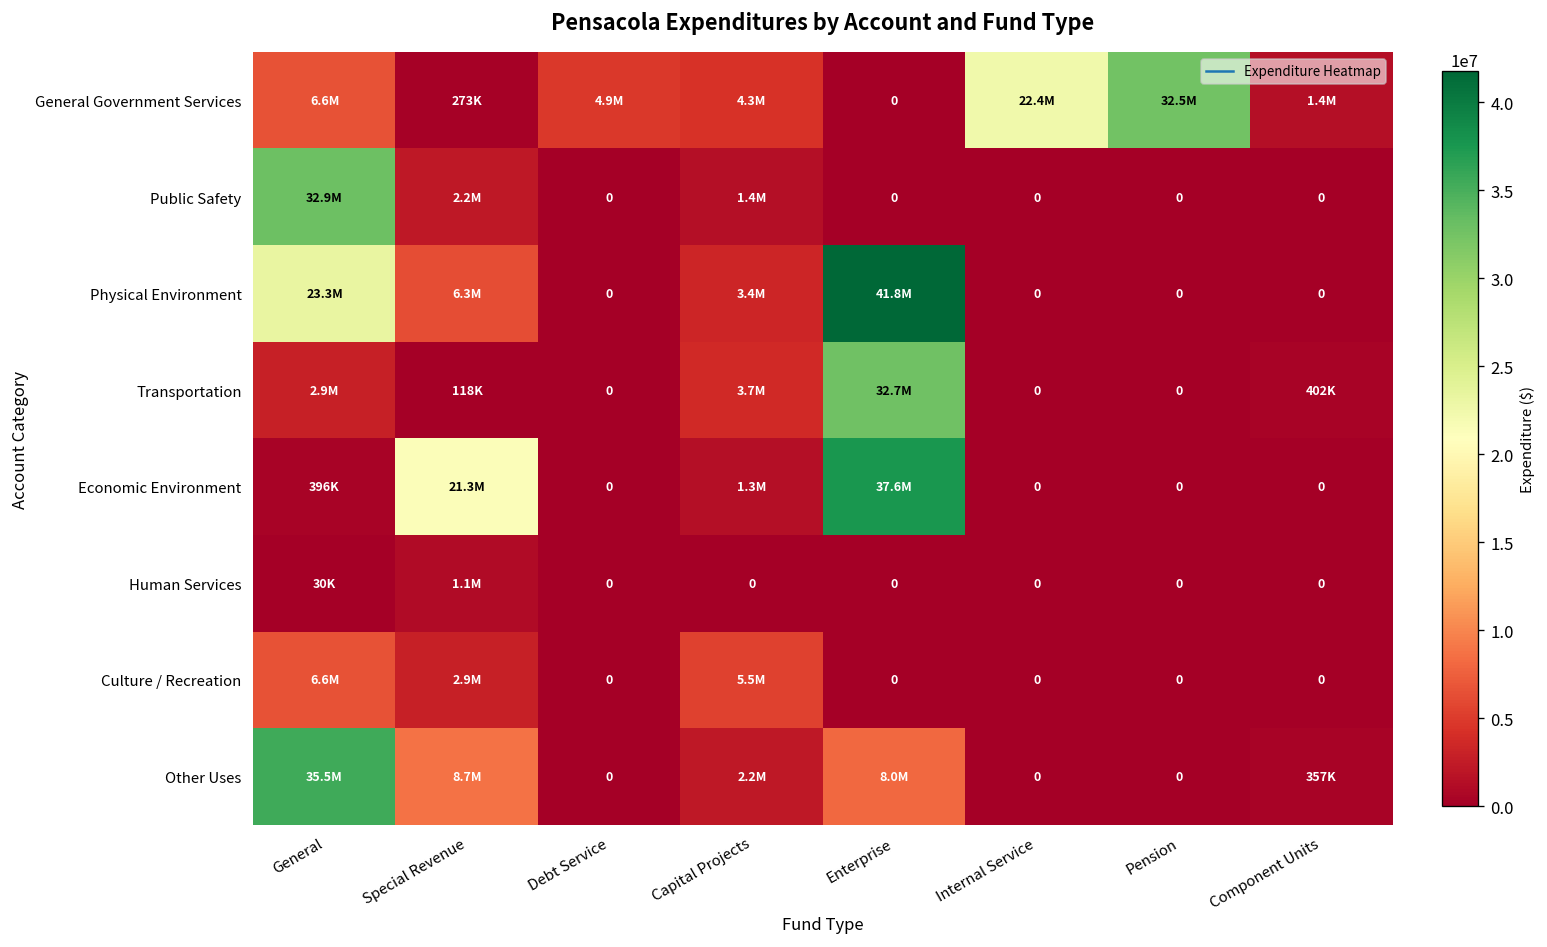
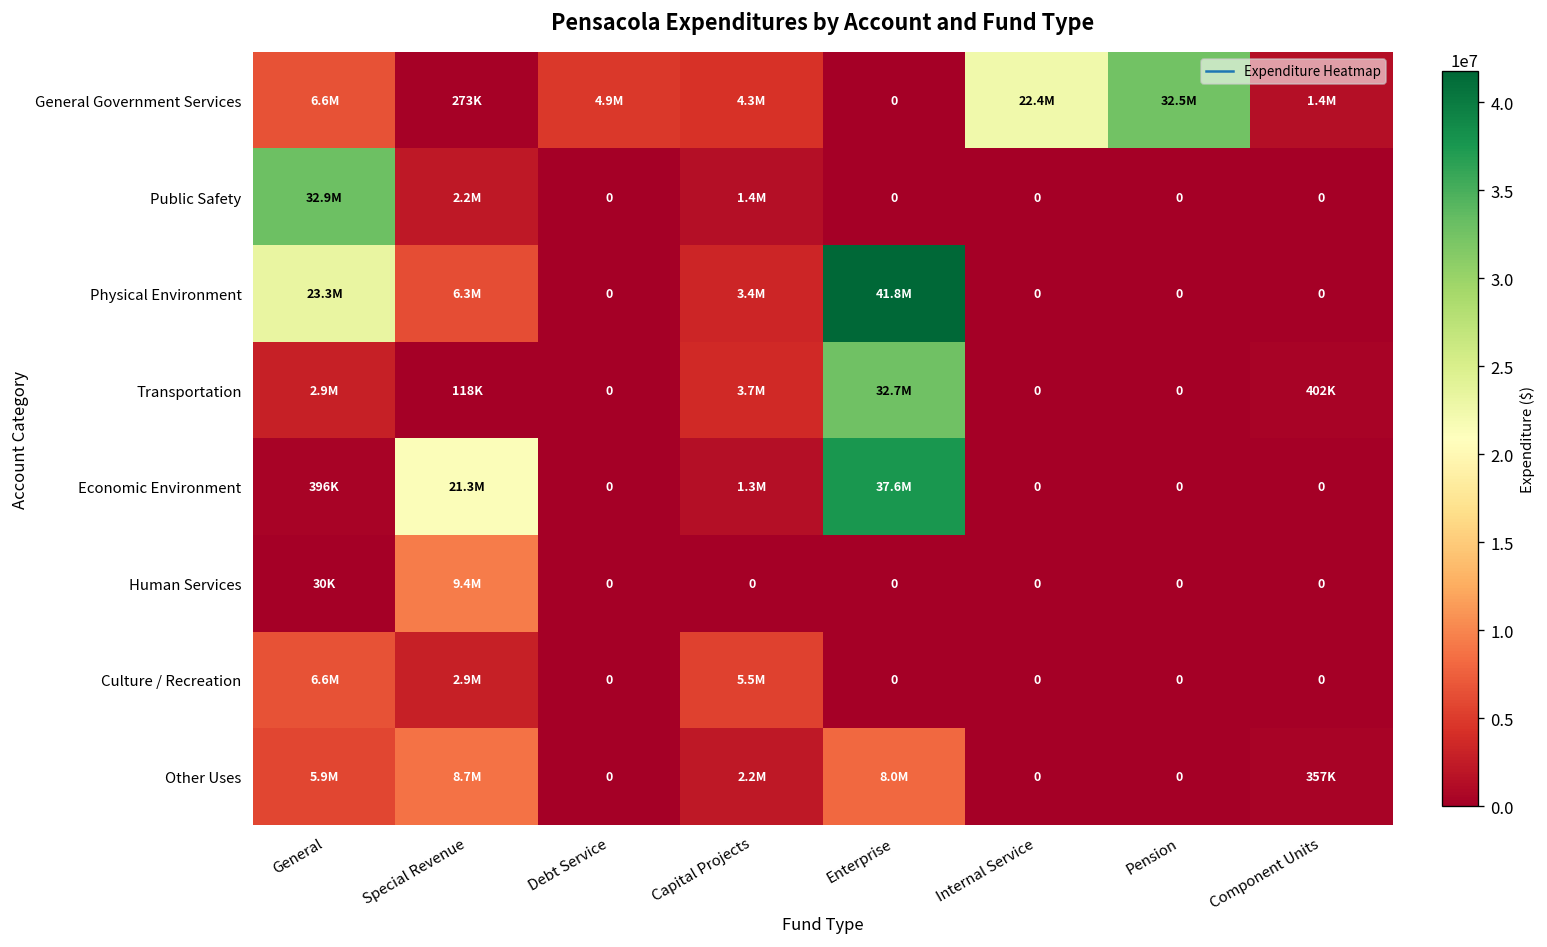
Human Services, Special Revenue: 1.1M -> 9.4M
Other Uses, General: 35.5M -> 5.9M
